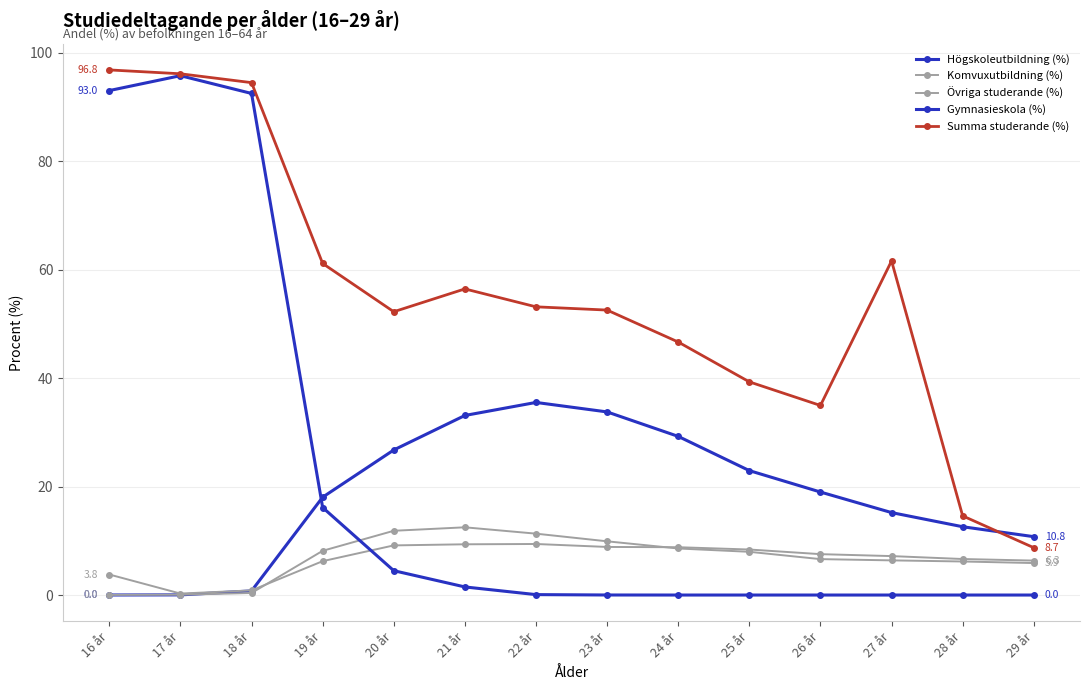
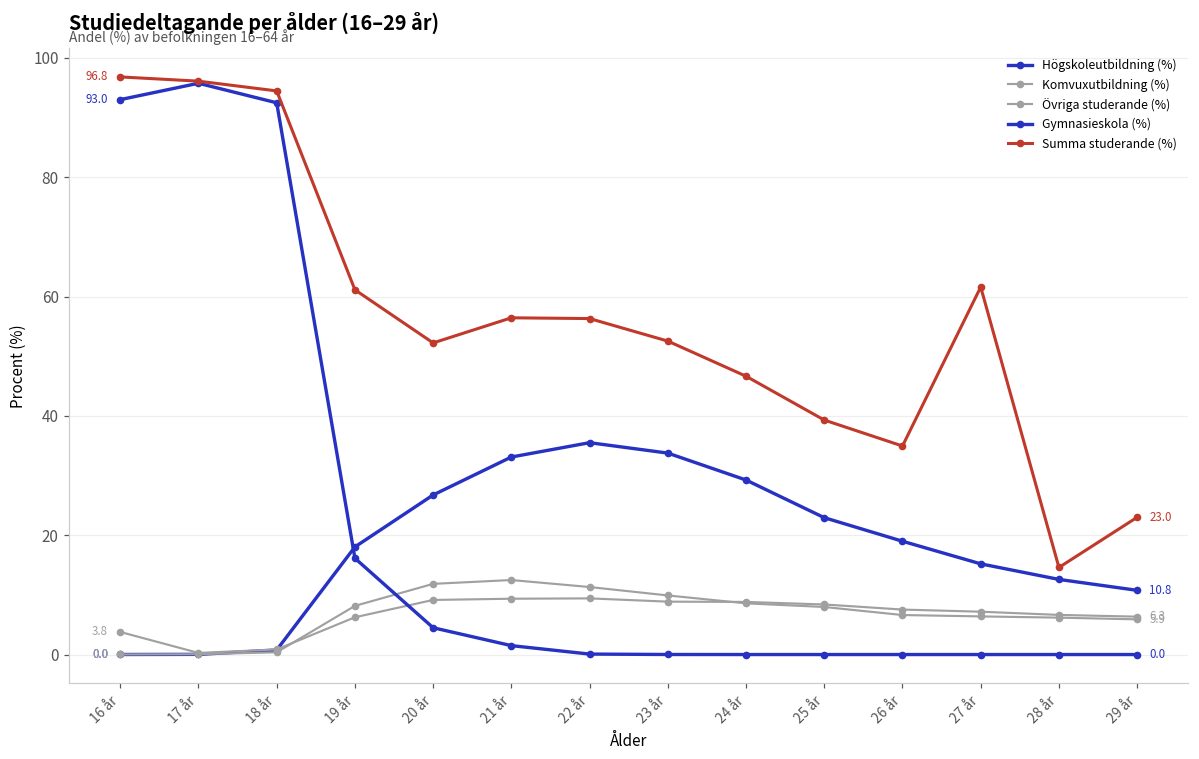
Summa studerande (%), 22 år: 53 -> 56
Summa studerande (%), 29 år: 8.7 -> 23.0
